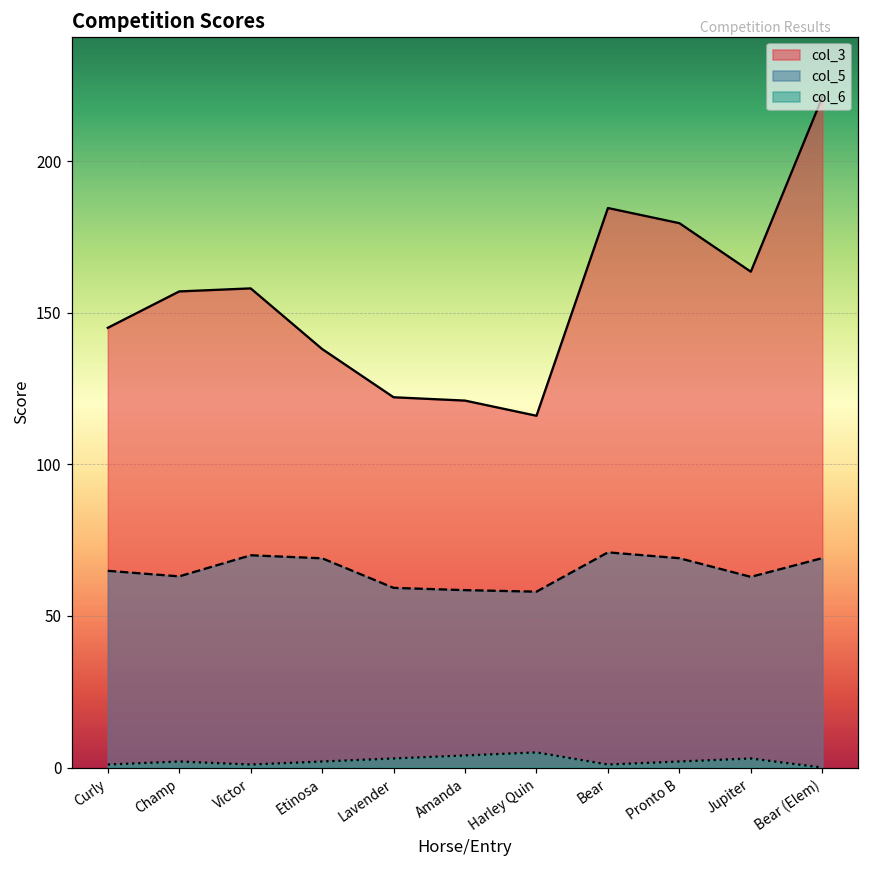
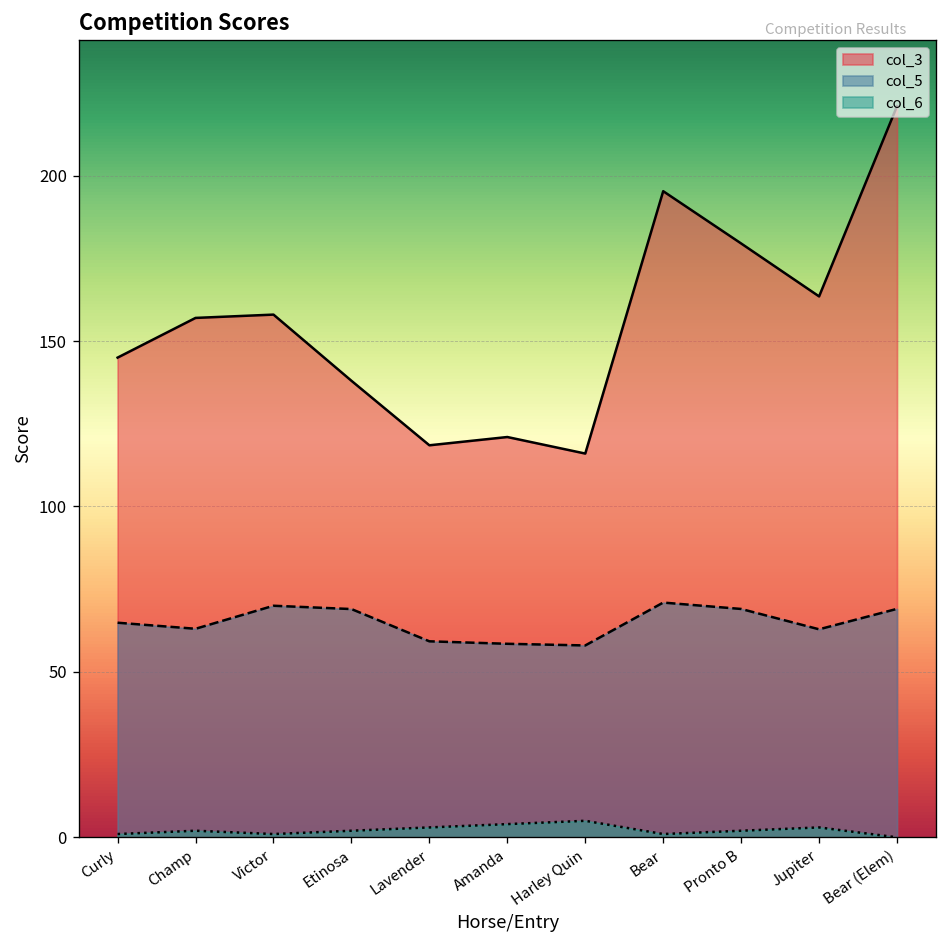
col_3, Lavender: 122 -> 119
col_3, Bear: 185 -> 195
